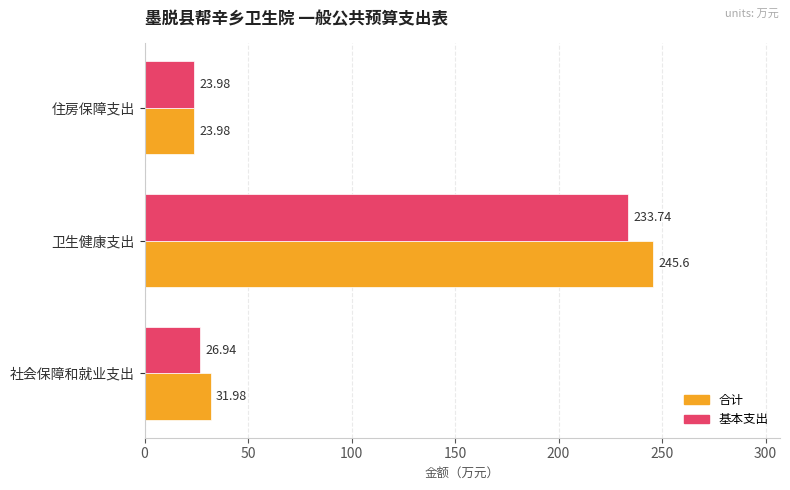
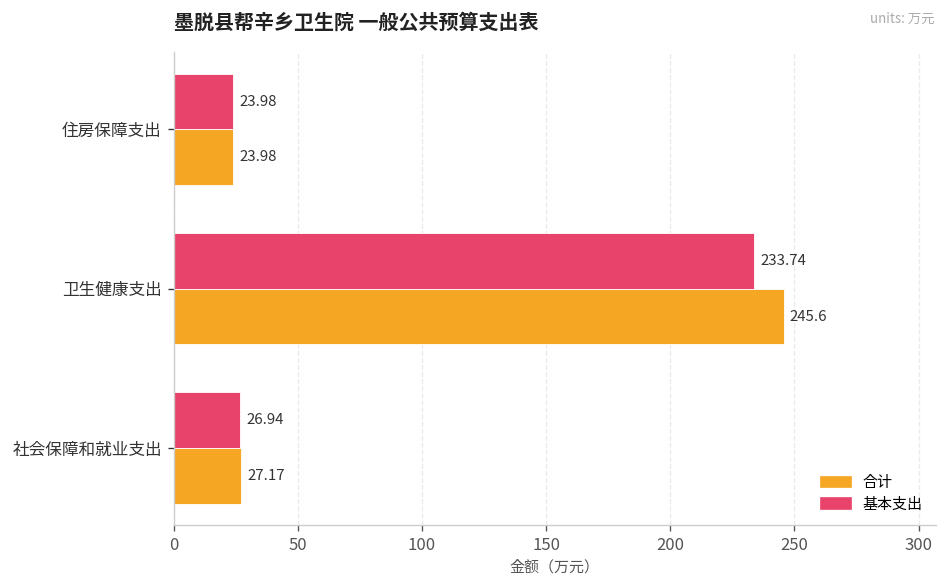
合计, 社会保障和就业支出: 31.98 -> 27.17
